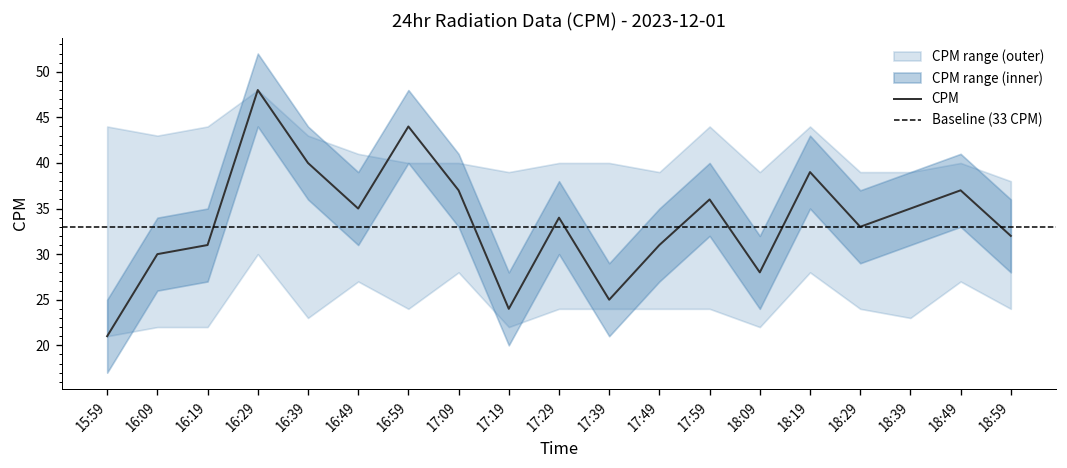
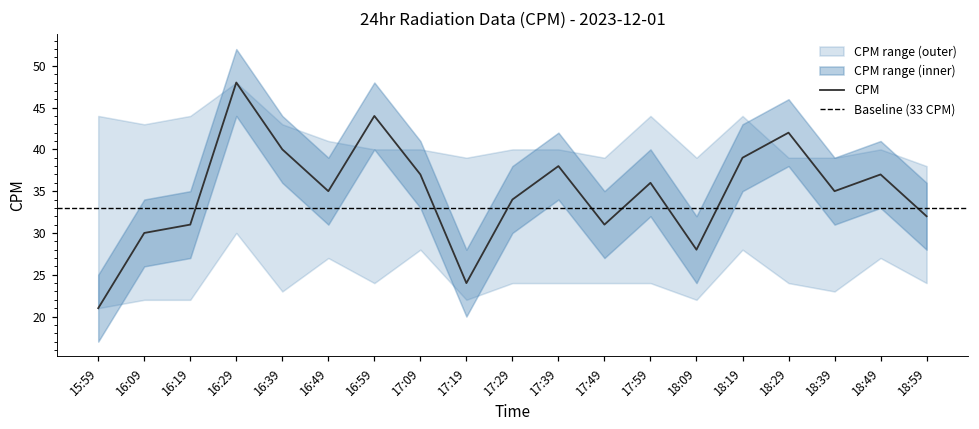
CPM, 17:39: 25 -> 38
CPM, 18:29: 33 -> 42
